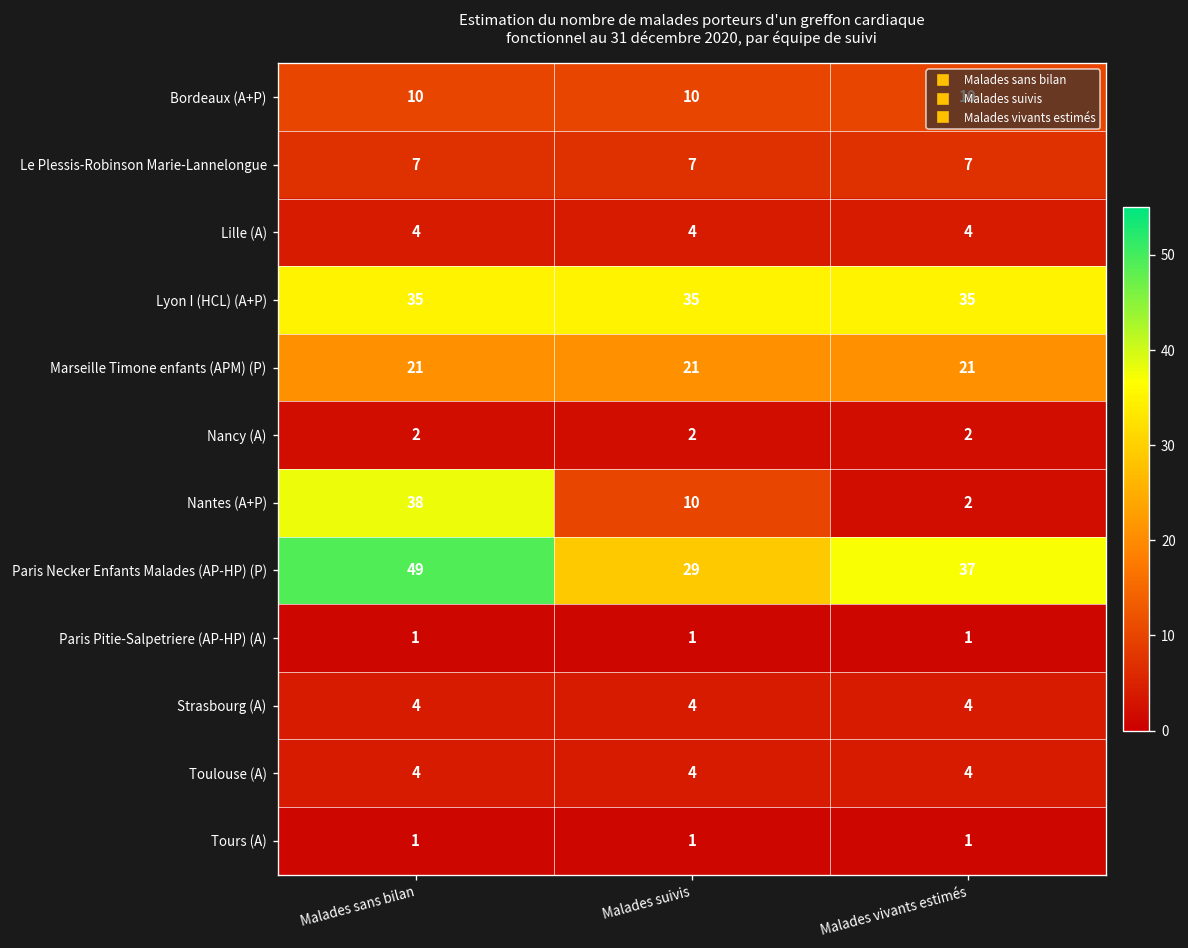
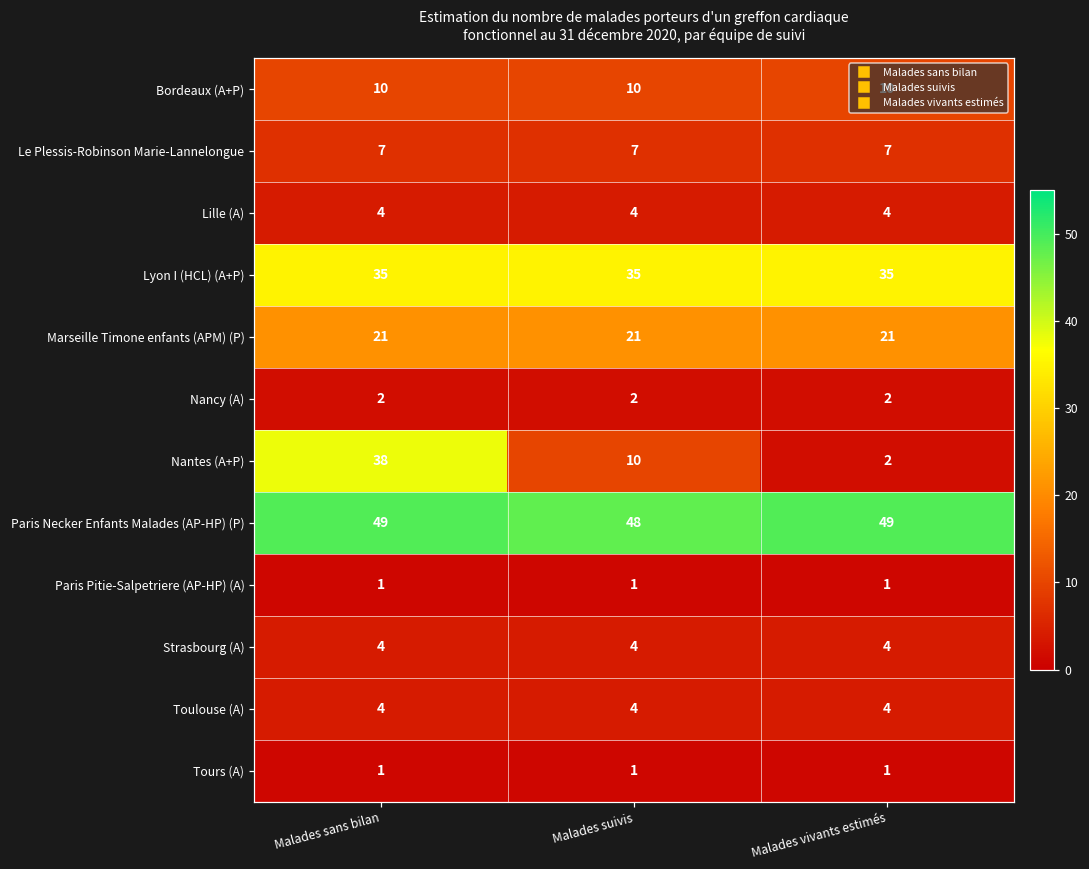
Paris Necker Enfants Malades (AP-HP) (P), Malades suivis: 29 -> 48
Paris Necker Enfants Malades (AP-HP) (P), Malades vivants estimés: 37 -> 49
